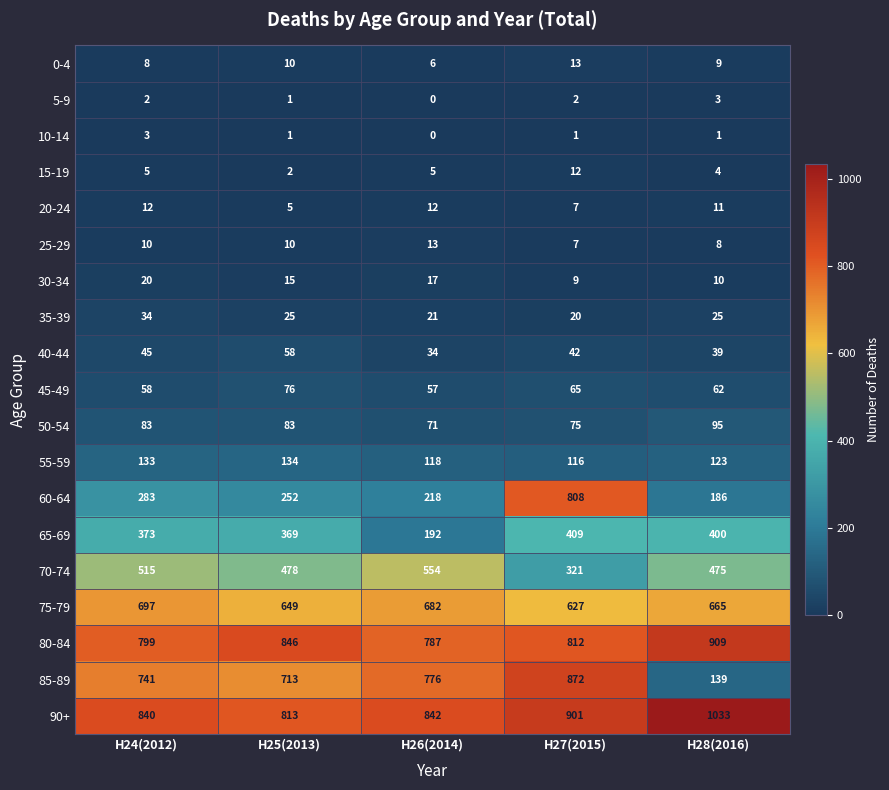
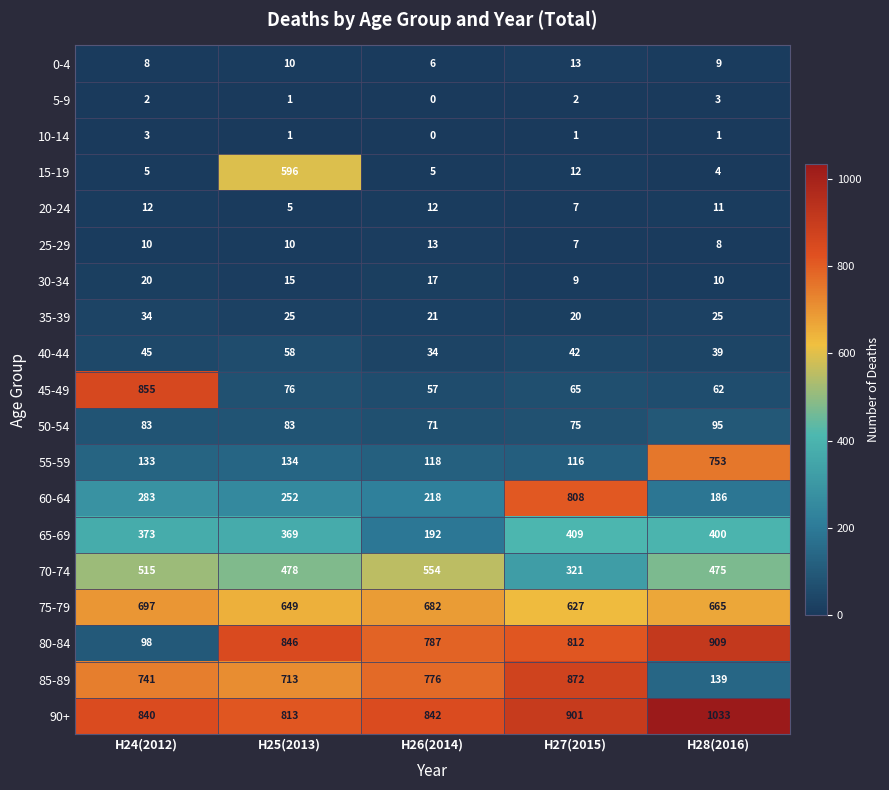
15-19, H25(2013): 2 -> 596
45-49, H24(2012): 58 -> 855
55-59, H28(2016): 123 -> 753
80-84, H24(2012): 799 -> 98
